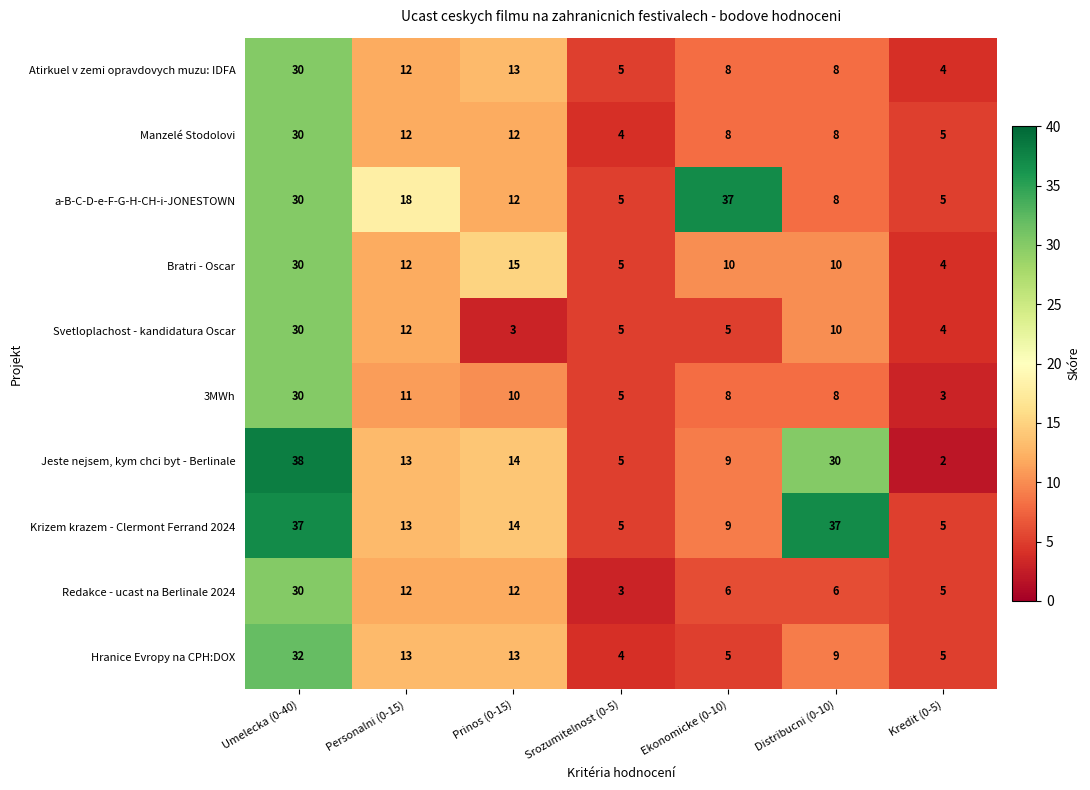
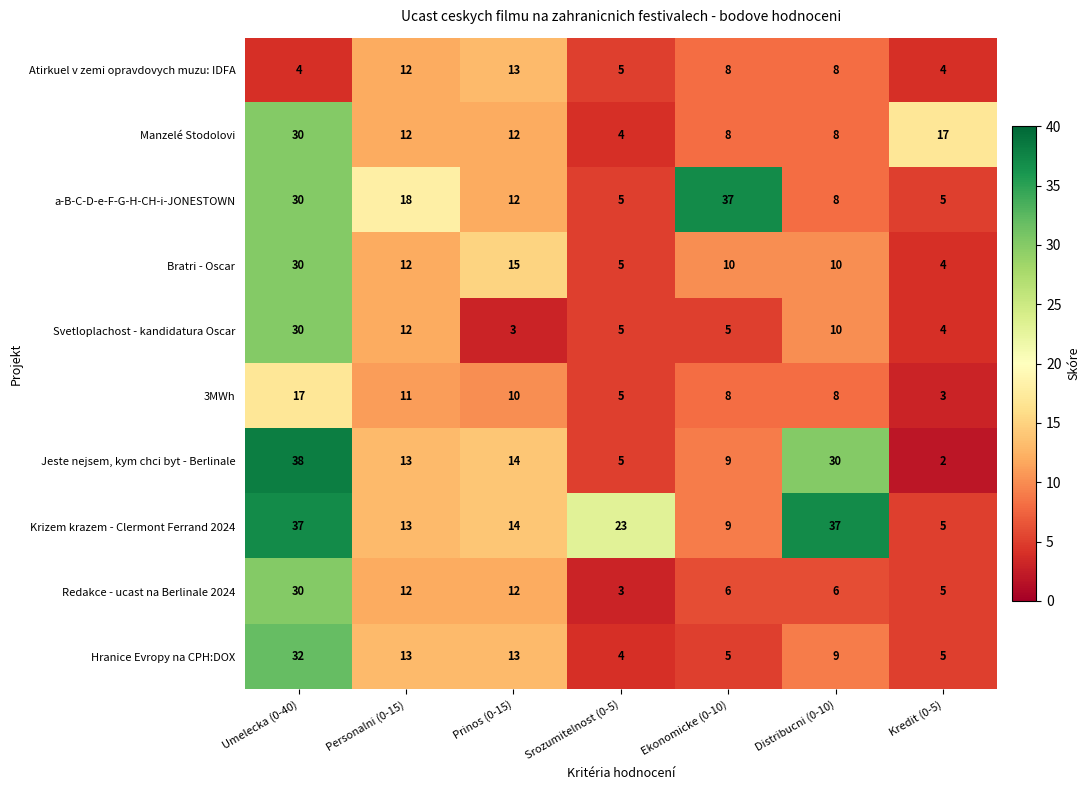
Atirkuel v zemi opravdovych muzu: IDFA, Umelecka (0-40): 30 -> 4
Manzelé Stodolovi, Kredit (0-5): 5 -> 17
3MWh, Umelecka (0-40): 30 -> 17
Krizem krazem - Clermont Ferrand 2024, Srozumitelnost (0-5): 5 -> 23
